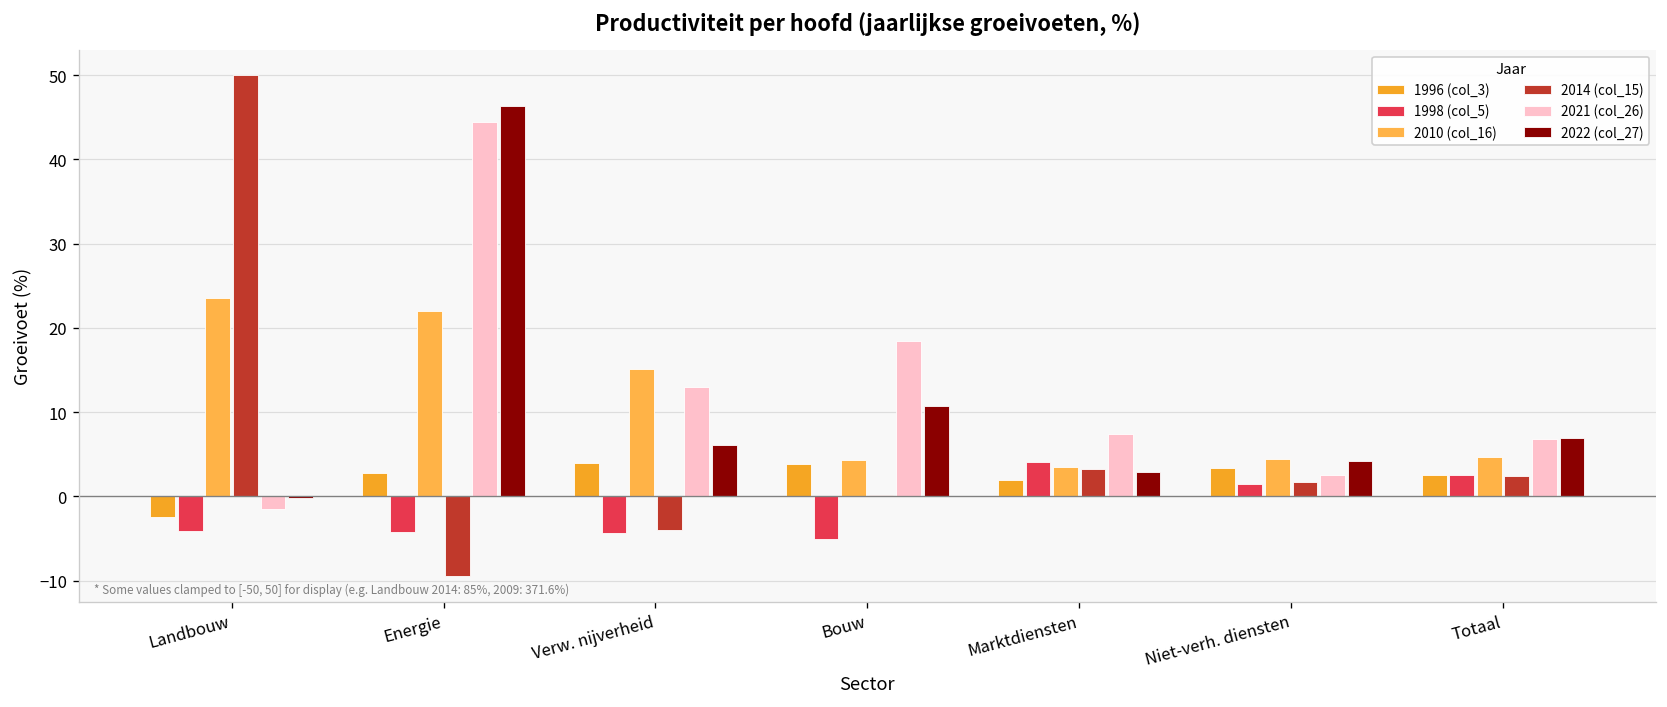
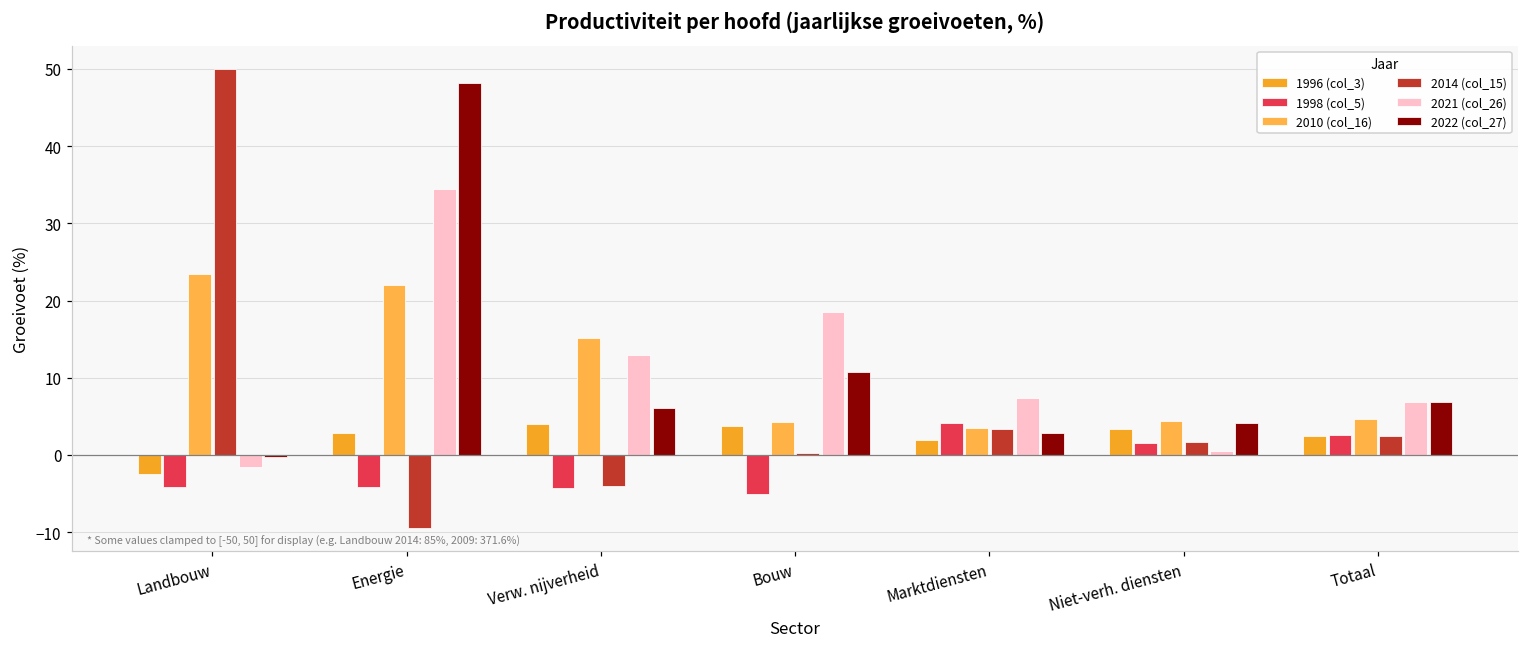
2021 (col_26), Energie: 44 -> 35
2022 (col_27), Energie: 46 -> 48
2021 (col_26), Niet-verh. diensten: 3 -> 1
